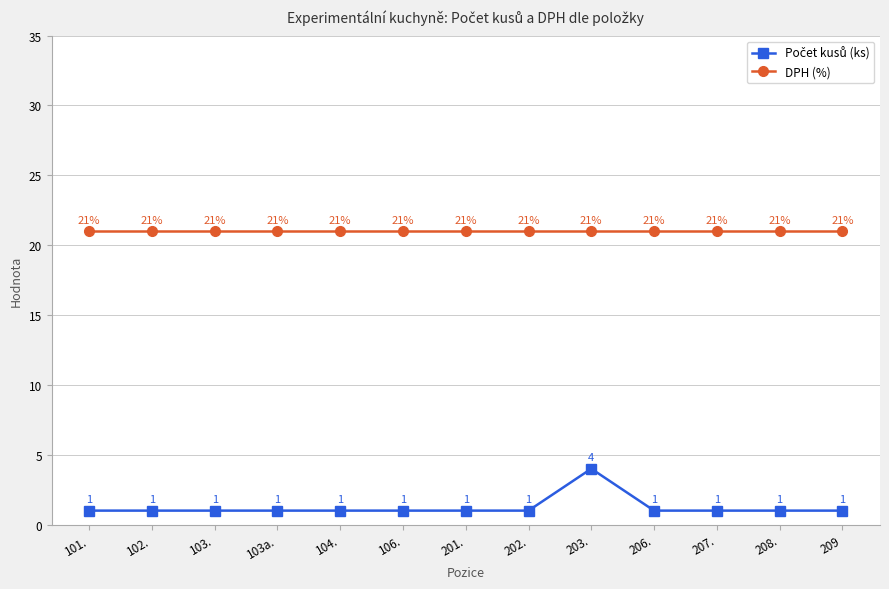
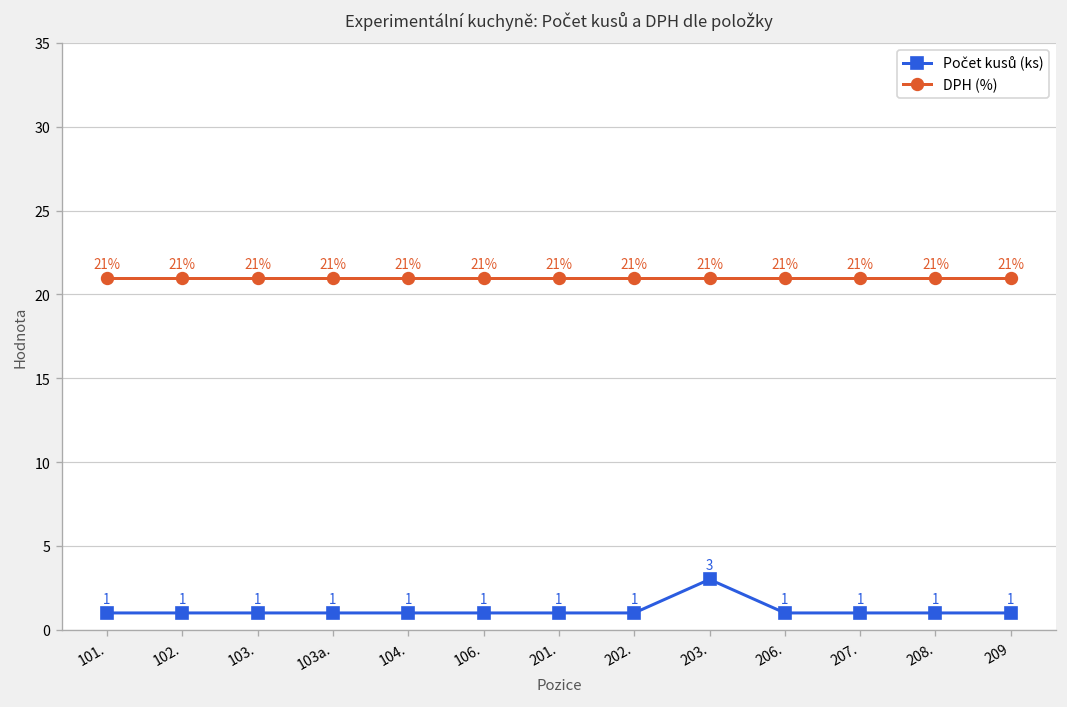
Počet kusů (ks), 203.: 4 -> 3
